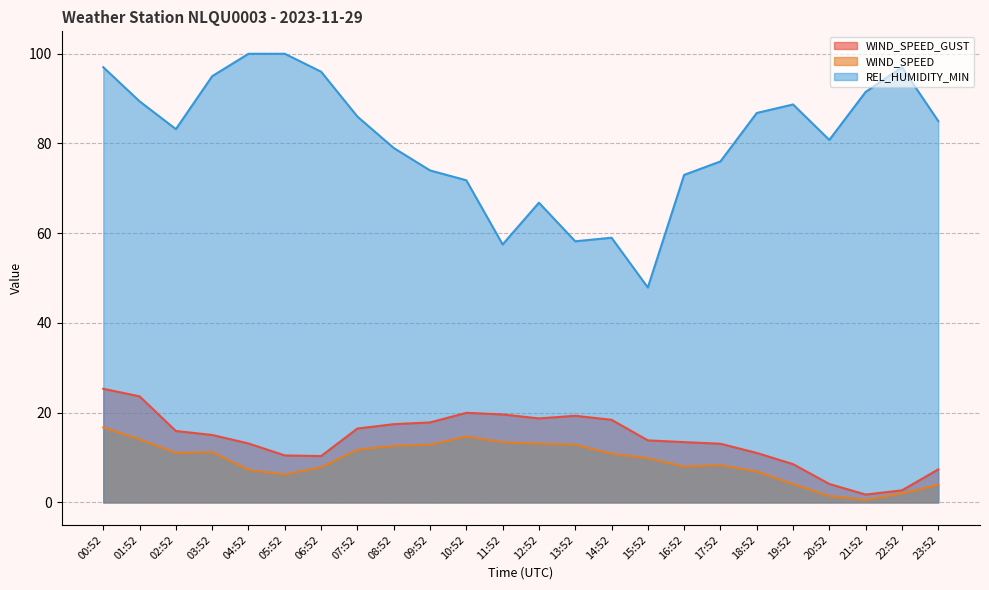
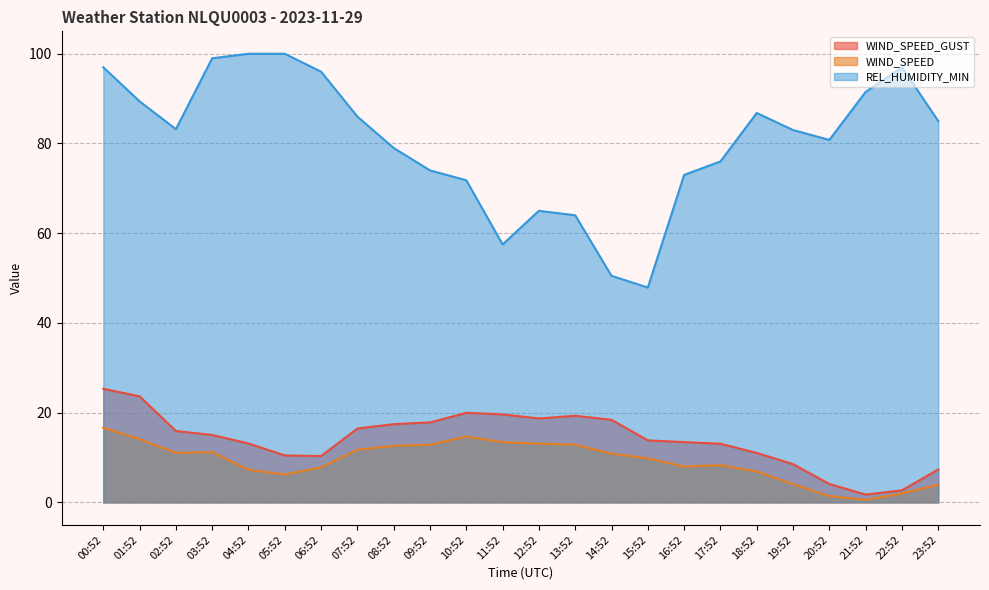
REL_HUMIDITY_MIN, 03:52: 95 -> 99
REL_HUMIDITY_MIN, 12:52: 67 -> 65
REL_HUMIDITY_MIN, 13:52: 58 -> 64
REL_HUMIDITY_MIN, 14:52: 59 -> 51
REL_HUMIDITY_MIN, 19:52: 89 -> 83
